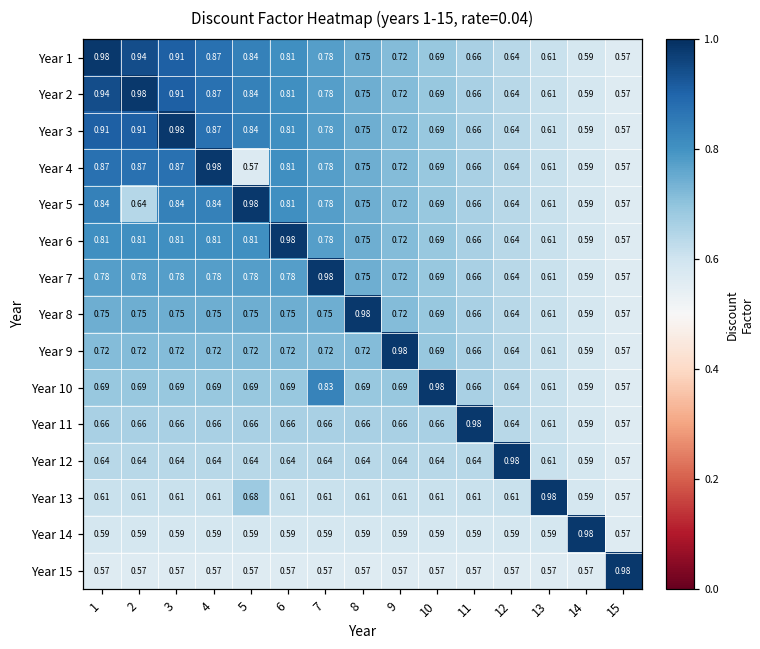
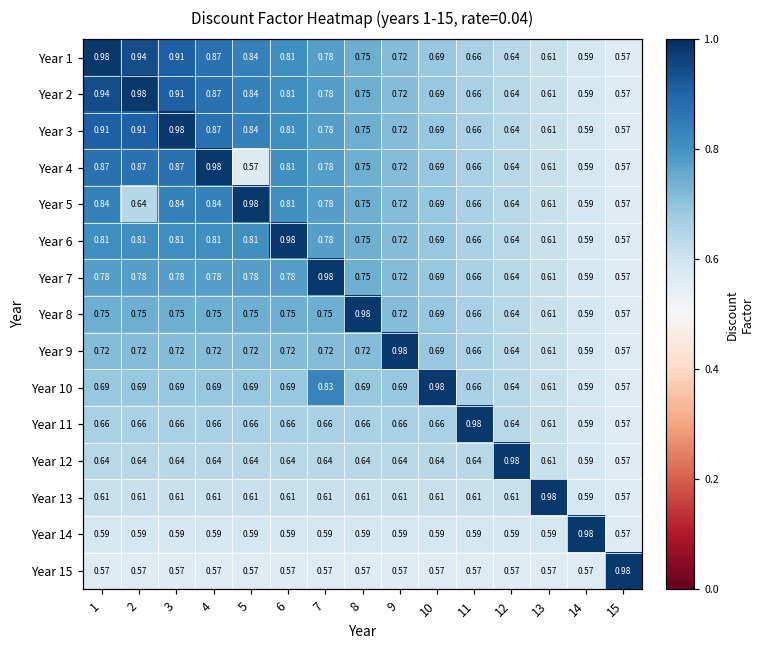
Year 13, 5: 0.68 -> 0.61
